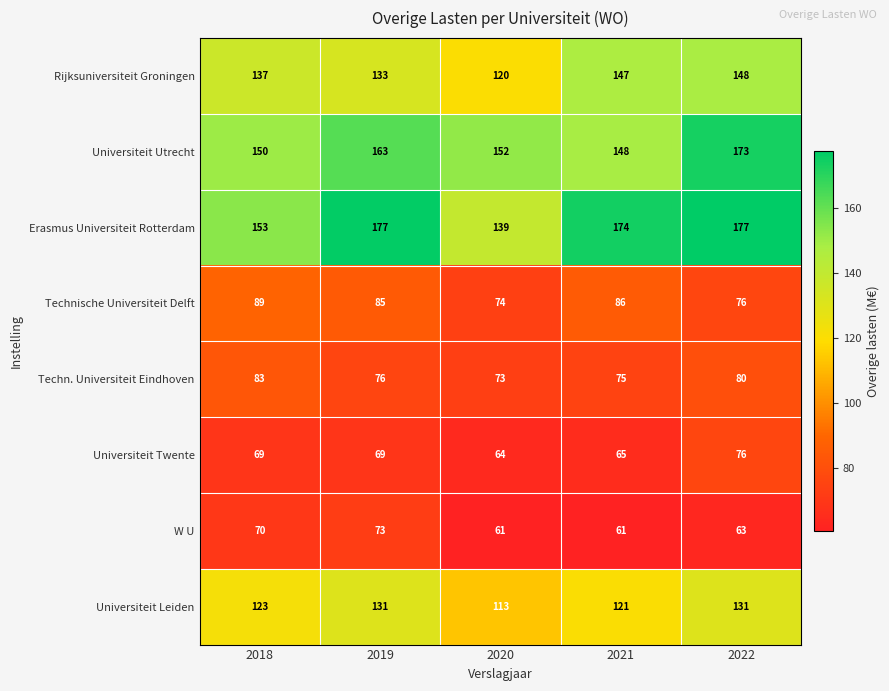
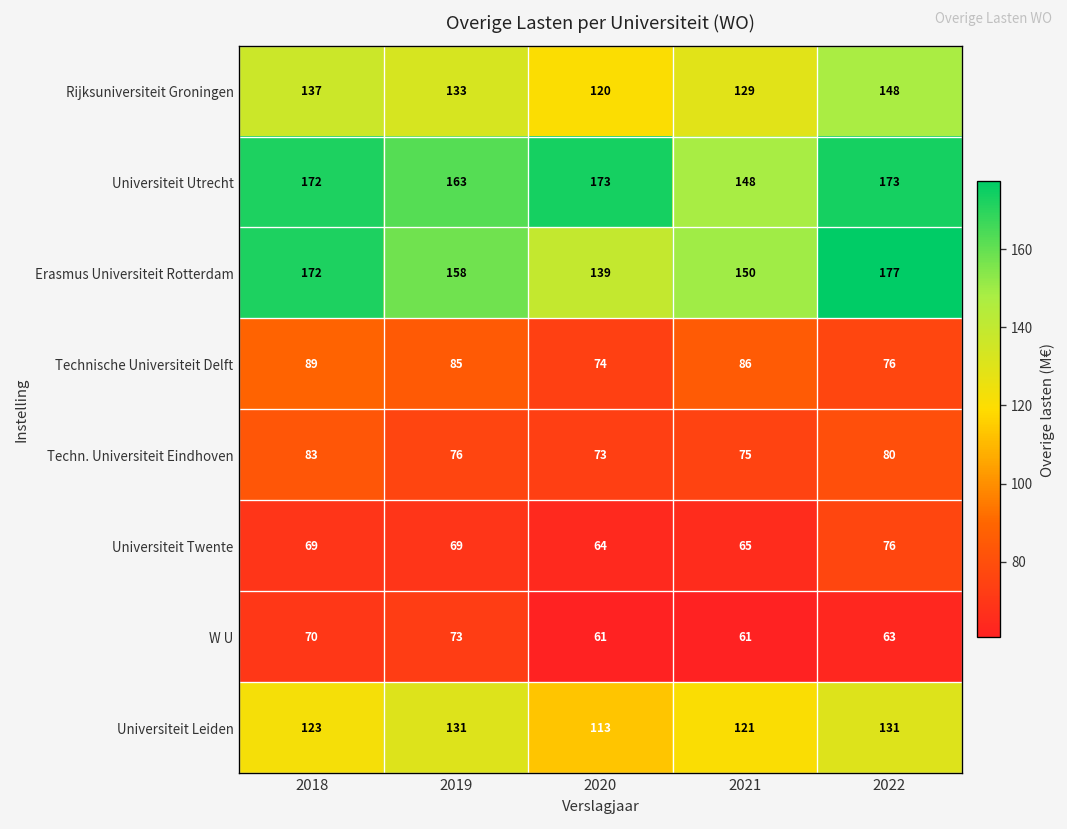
Rijksuniversiteit Groningen, 2021: 147 -> 129
Universiteit Utrecht, 2018: 150 -> 172
Universiteit Utrecht, 2020: 152 -> 173
Erasmus Universiteit Rotterdam, 2018: 153 -> 172
Erasmus Universiteit Rotterdam, 2019: 177 -> 158
Erasmus Universiteit Rotterdam, 2021: 174 -> 150
